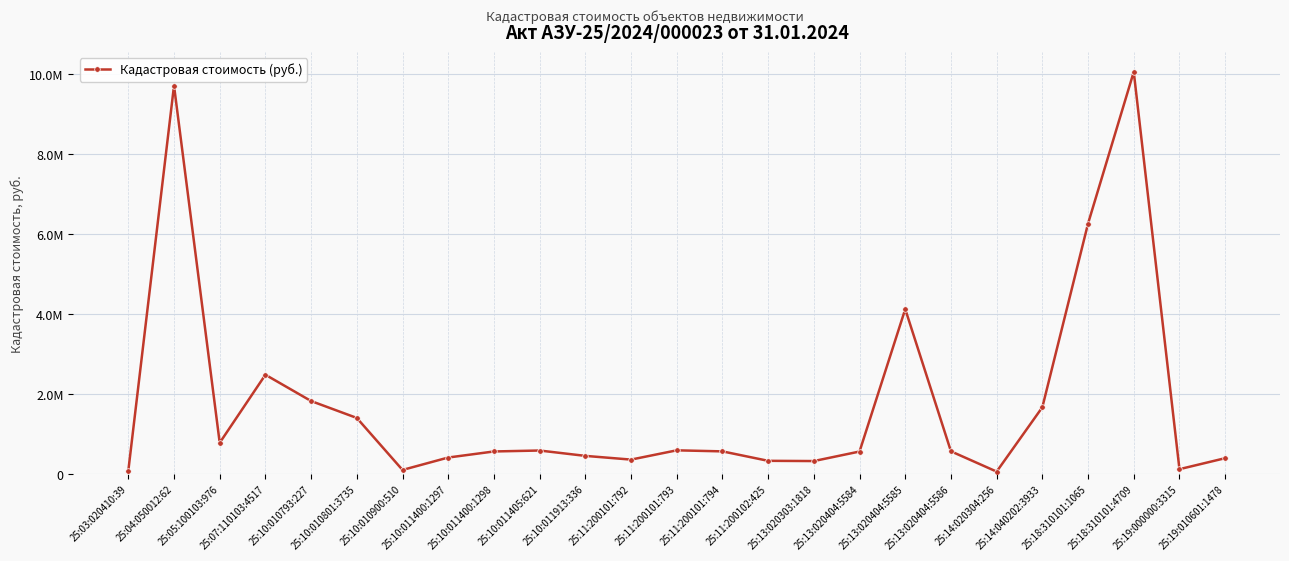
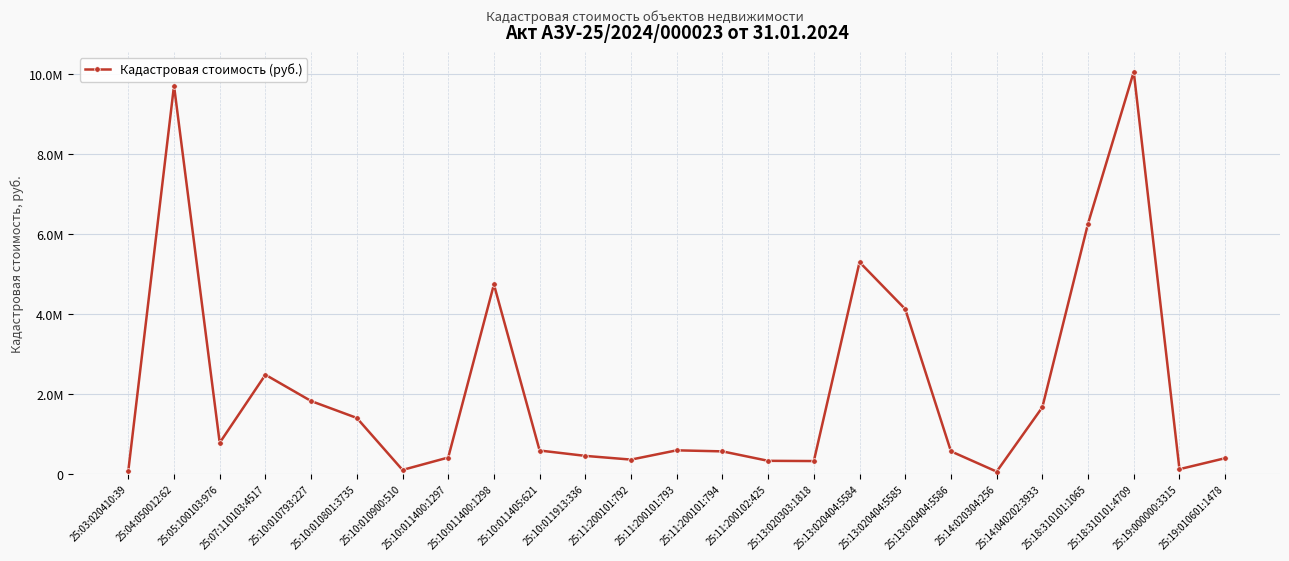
25:10:011400:1298: 0.6М -> 4.7М
25:13:020404:5584: 0.6М -> 5.3М
